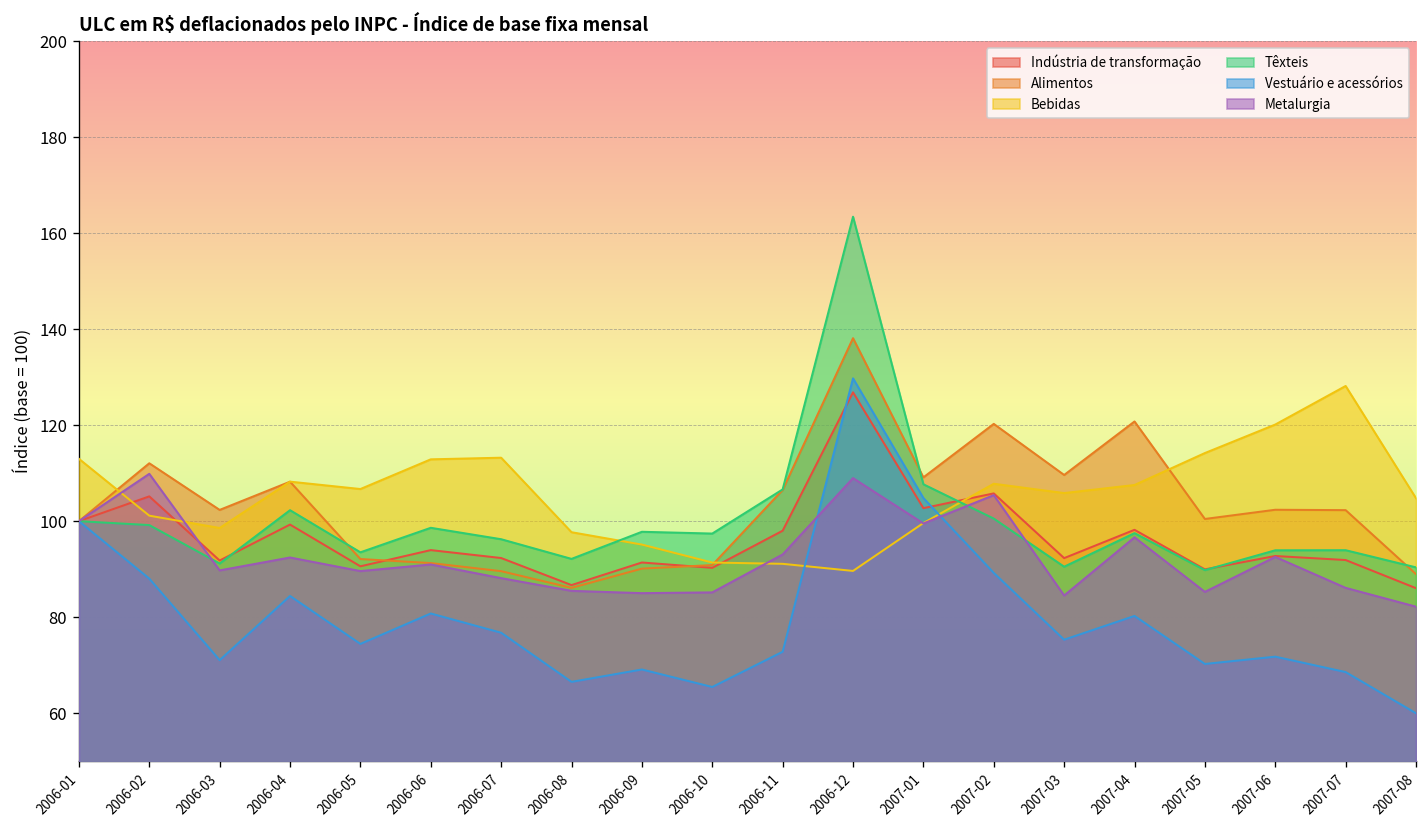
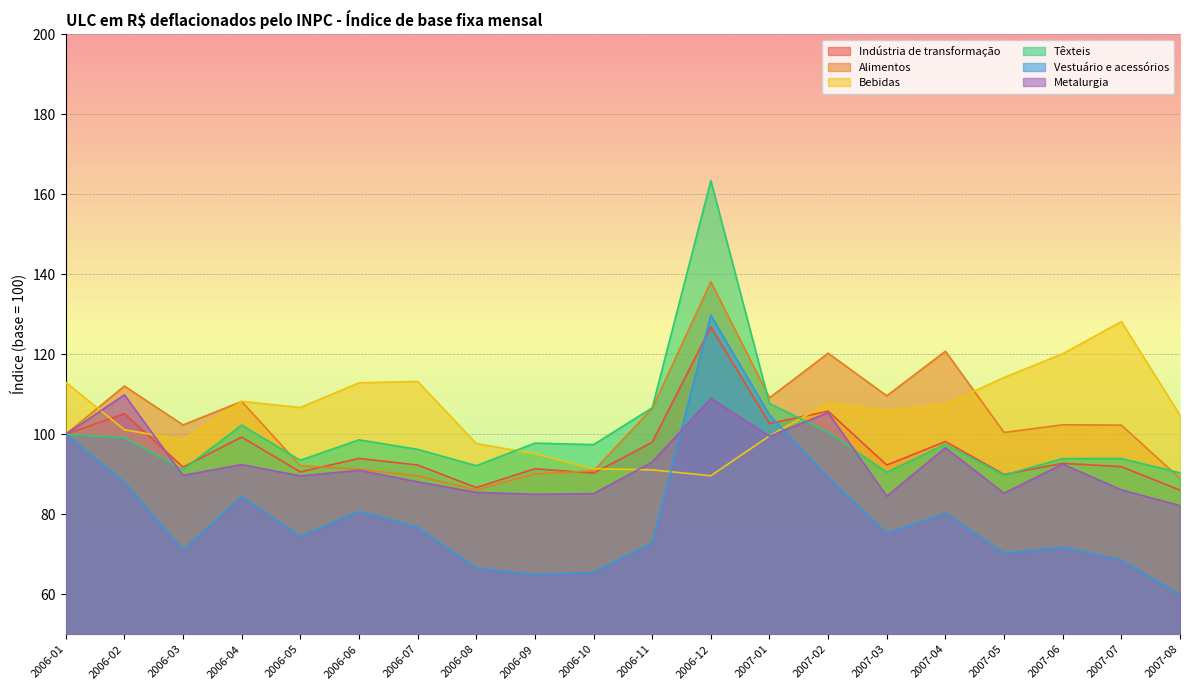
Vestuário e acessórios, 2006-09: 69 -> 65
